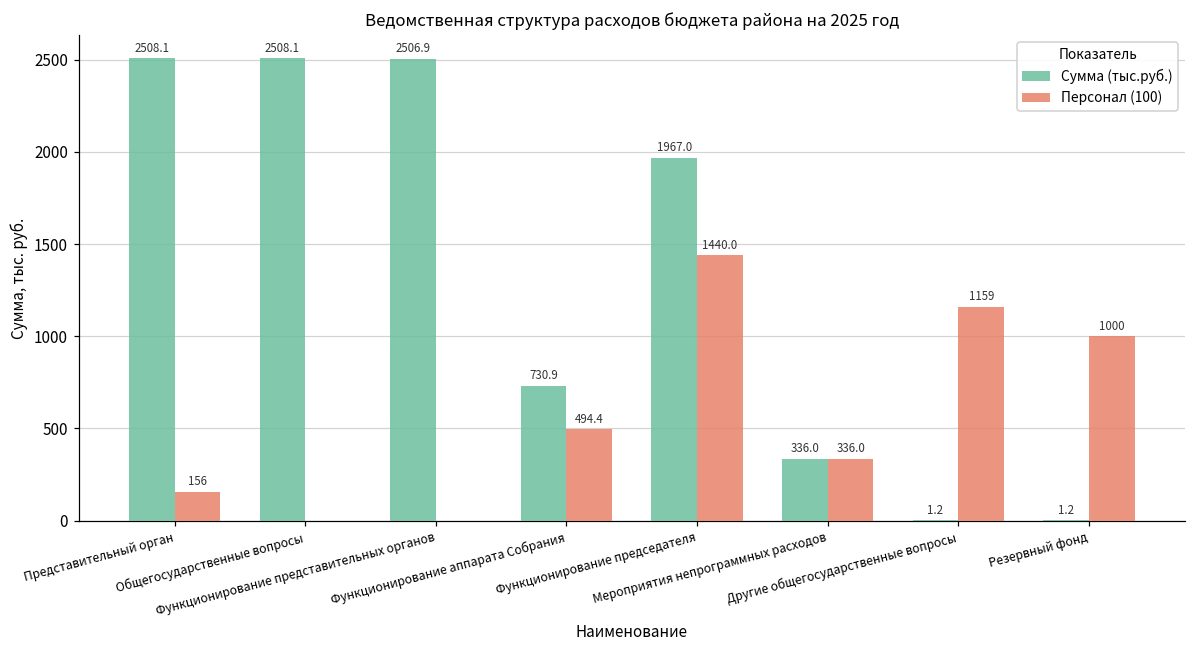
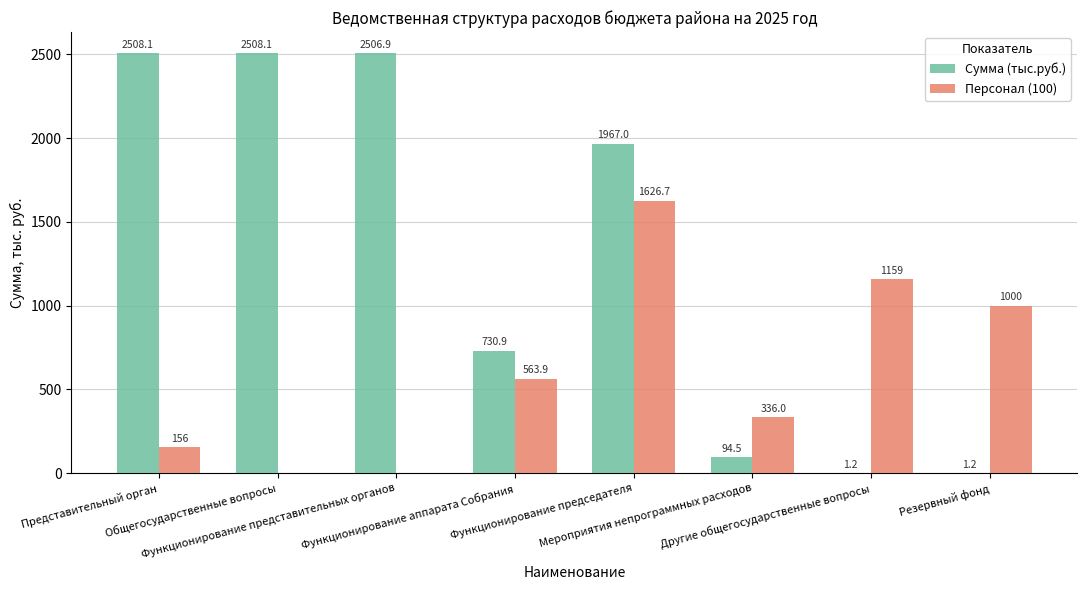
Персонал (100), Функционирование аппарата Собрания: 494.4 -> 563.9
Персонал (100), Функционирование председателя: 1440.0 -> 1626.7
Сумма (тыс.руб.), Мероприятия непрограммных расходов: 336.0 -> 94.5
